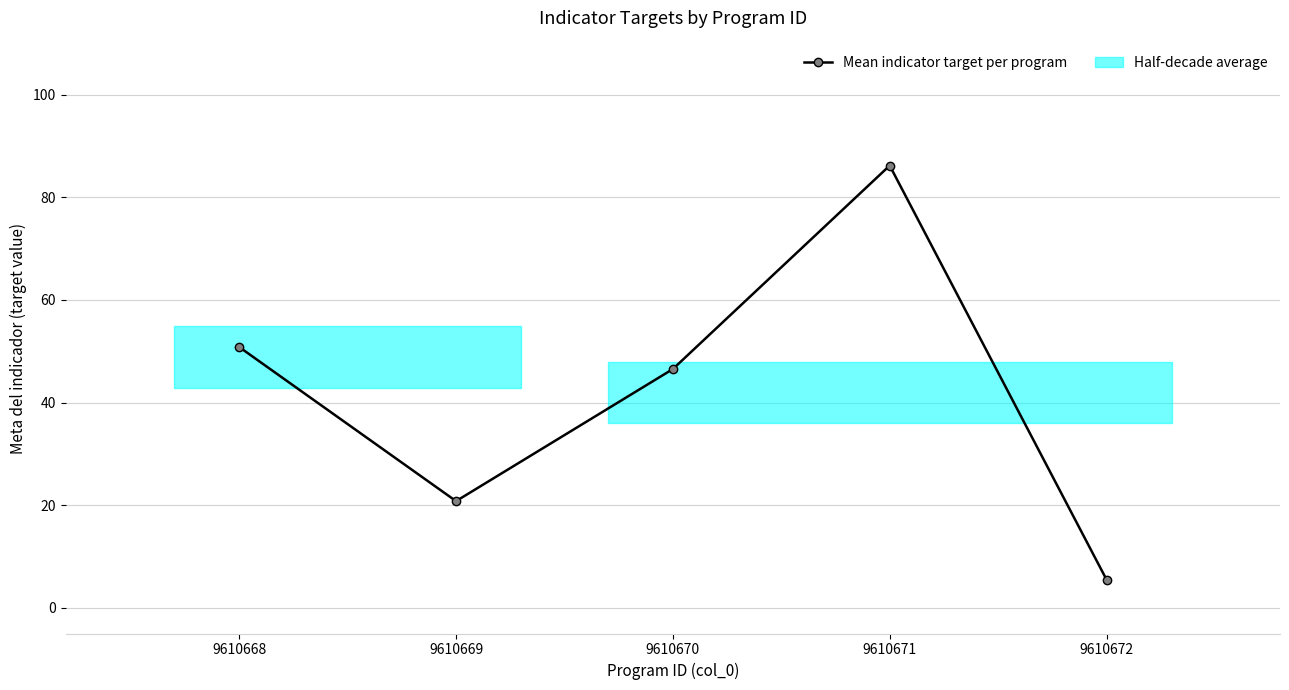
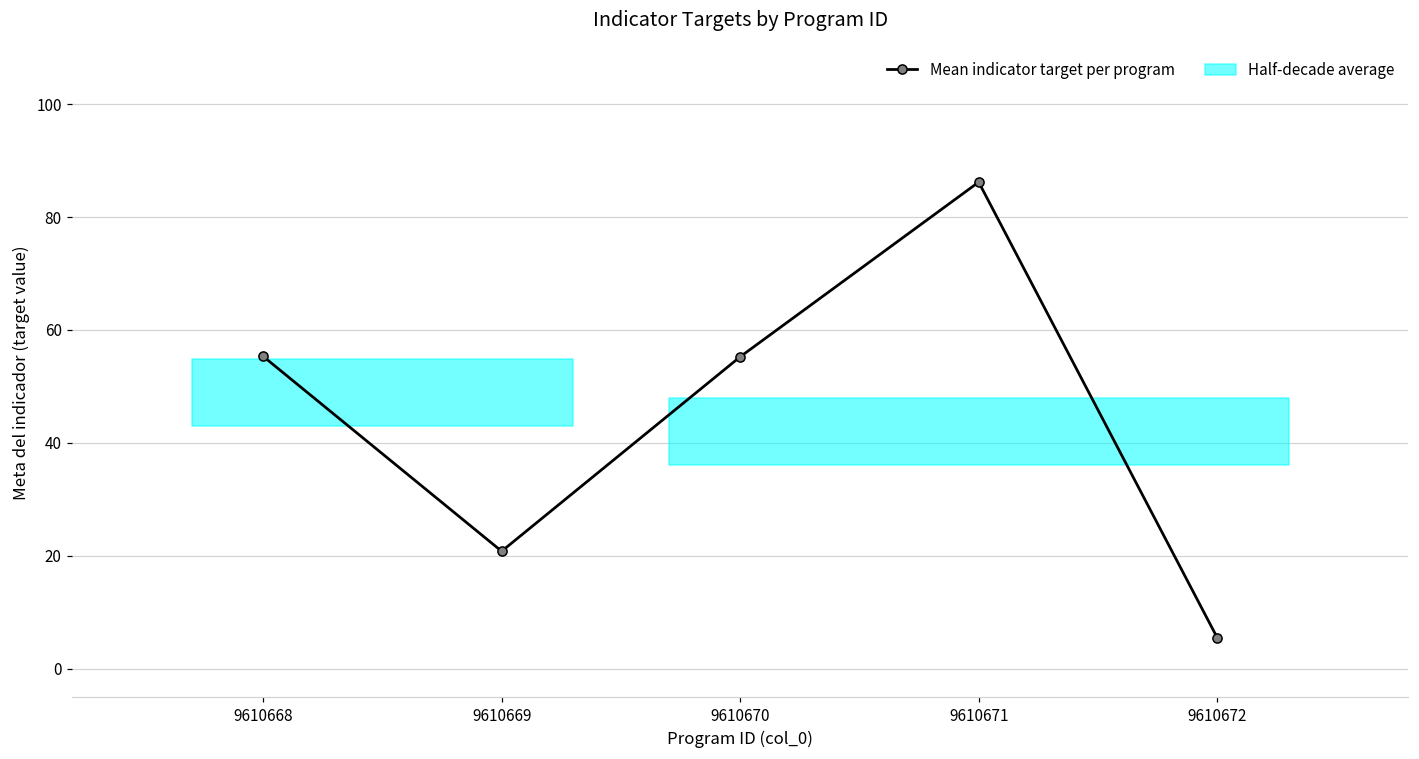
Mean indicator target per program, 9610668: 51 -> 55
Mean indicator target per program, 9610670: 47 -> 55
